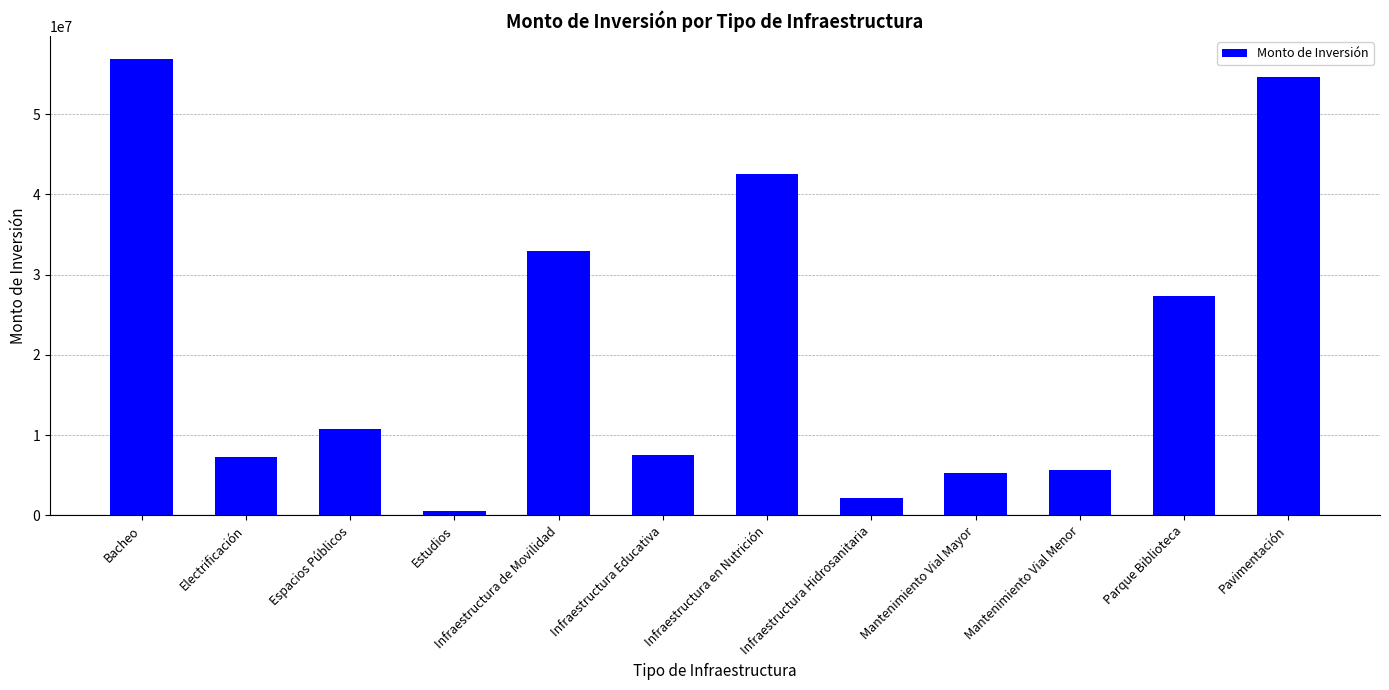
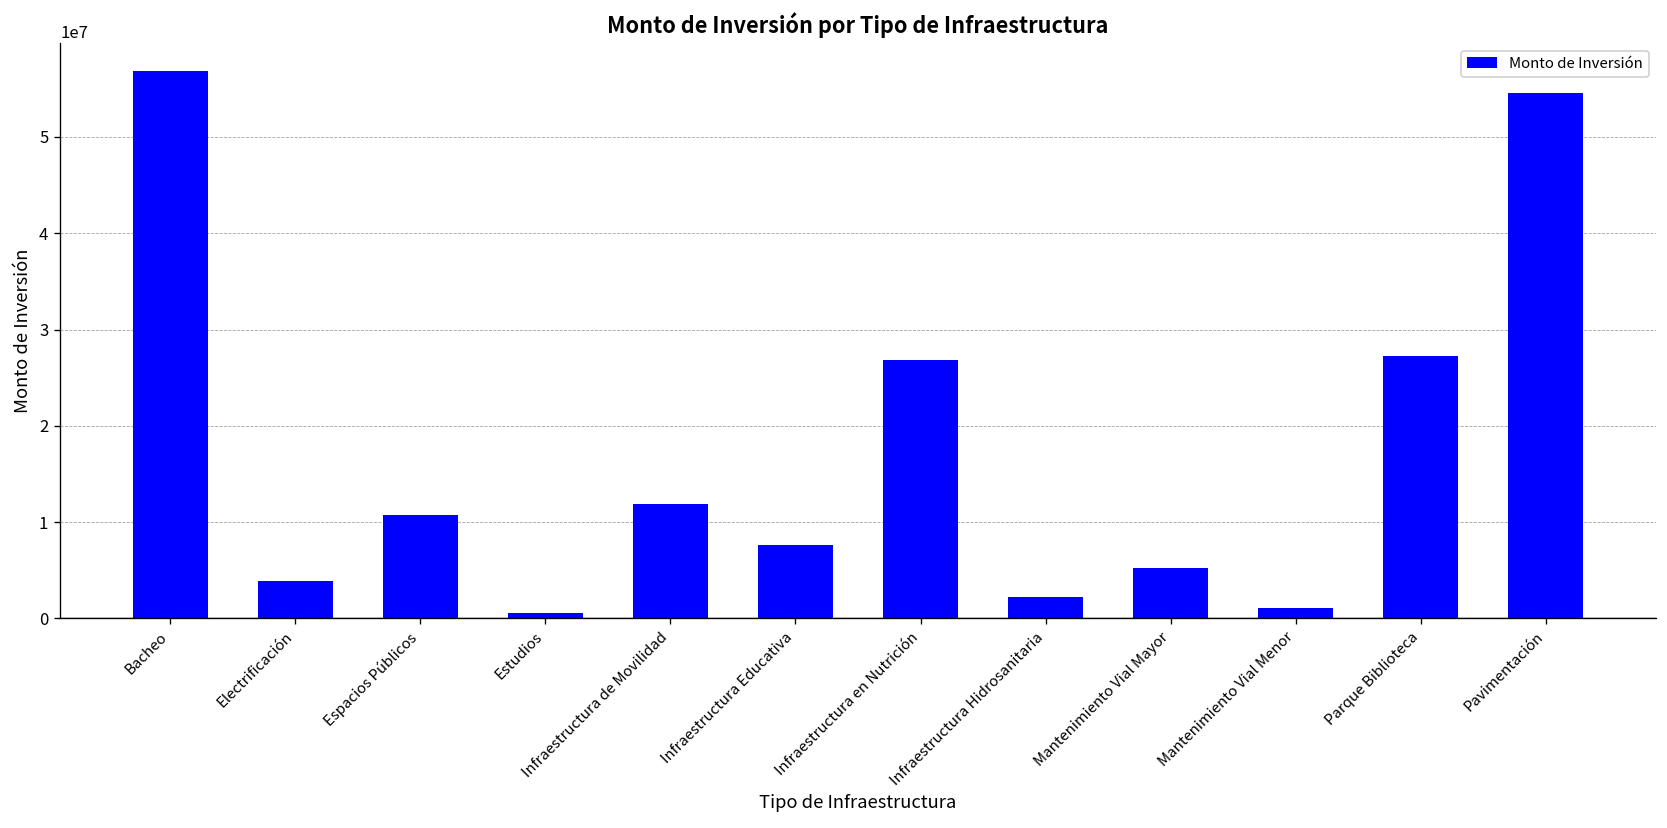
Electrificación: 7000000 -> 4000000
Infraestructura de Movilidad: 33000000 -> 12000000
Infraestructura en Nutrición: 43000000 -> 27000000
Mantenimiento Vial Menor: 6000000 -> 1000000
